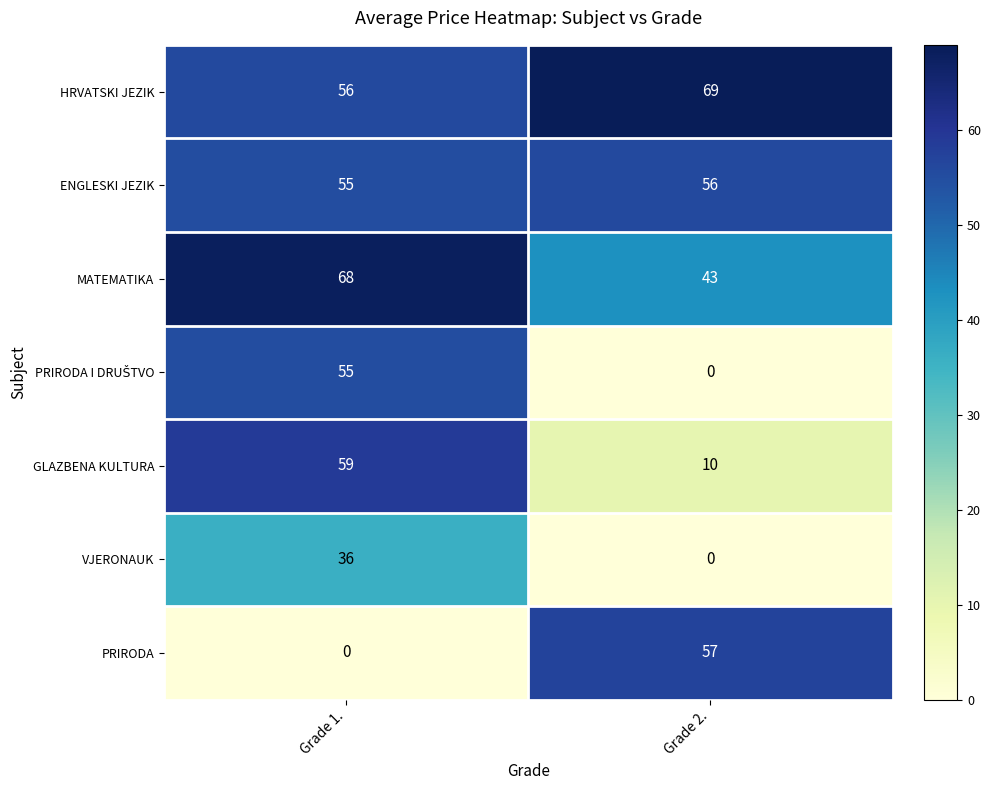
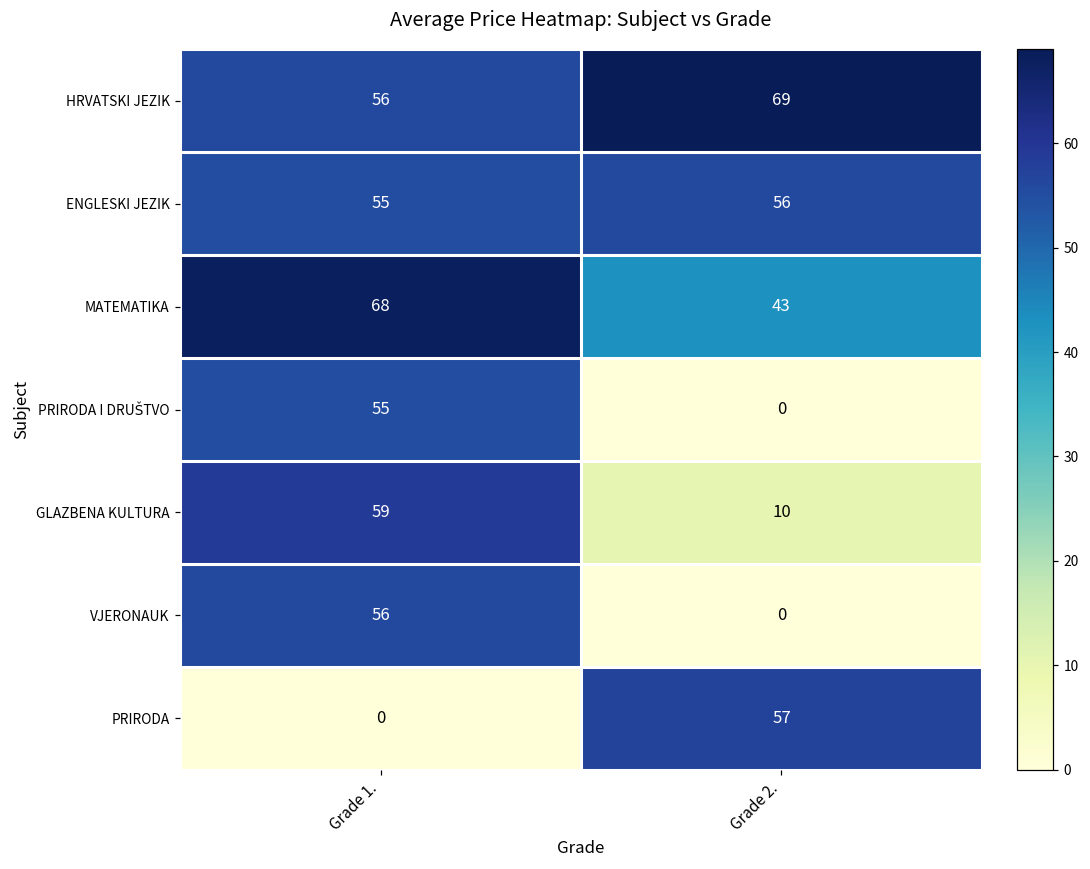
VJERONAUK, Grade 1.: 36 -> 56
